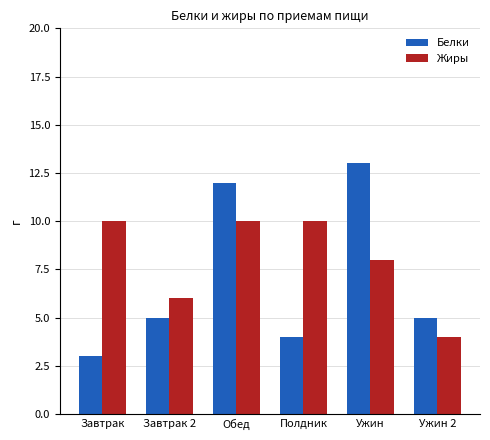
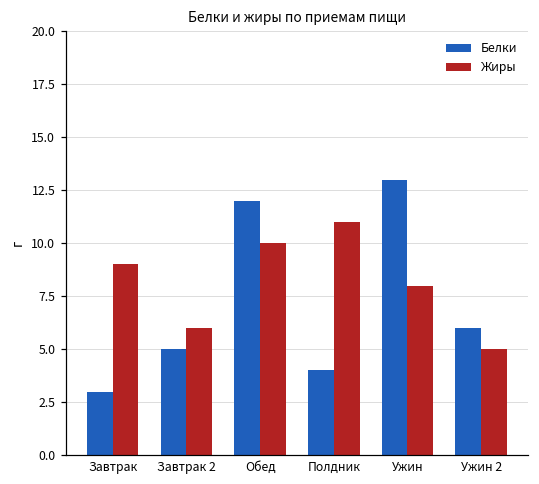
Жиры, Завтрак: 10 -> 9
Жиры, Полдник: 10 -> 11
Белки, Ужин 2: 5 -> 6
Жиры, Ужин 2: 4 -> 5
